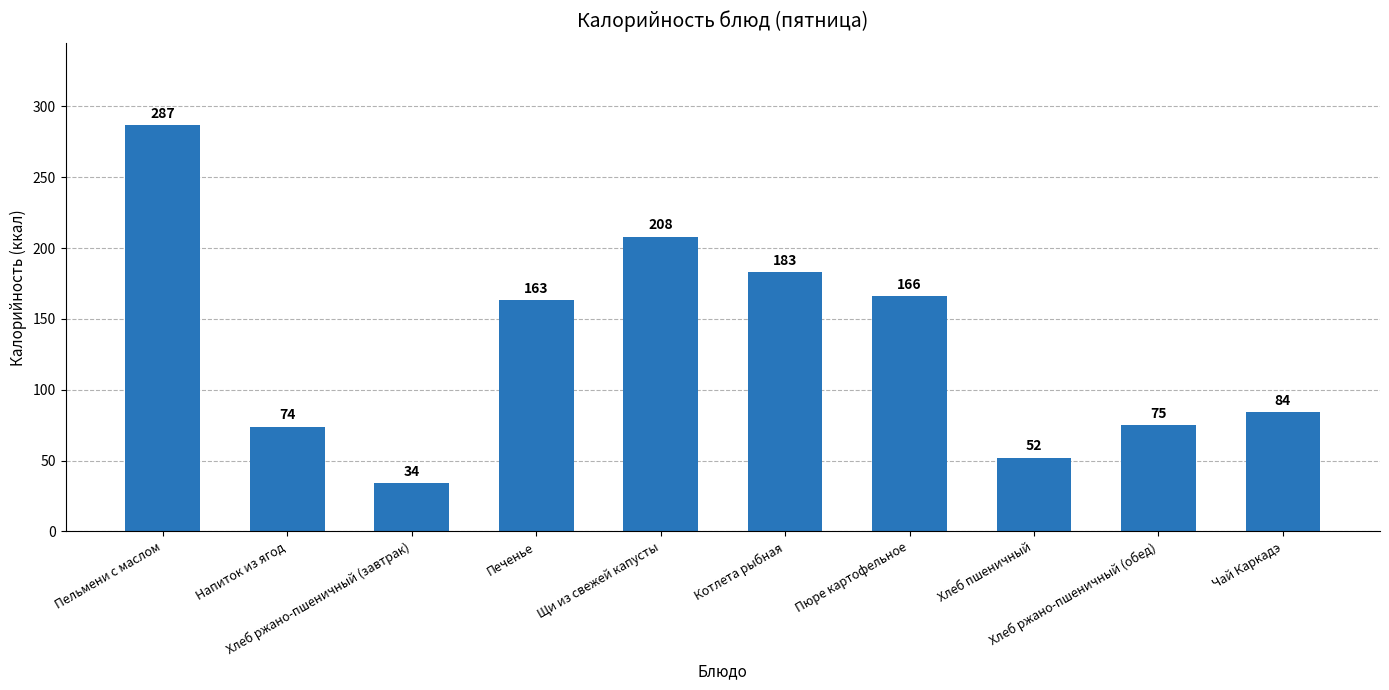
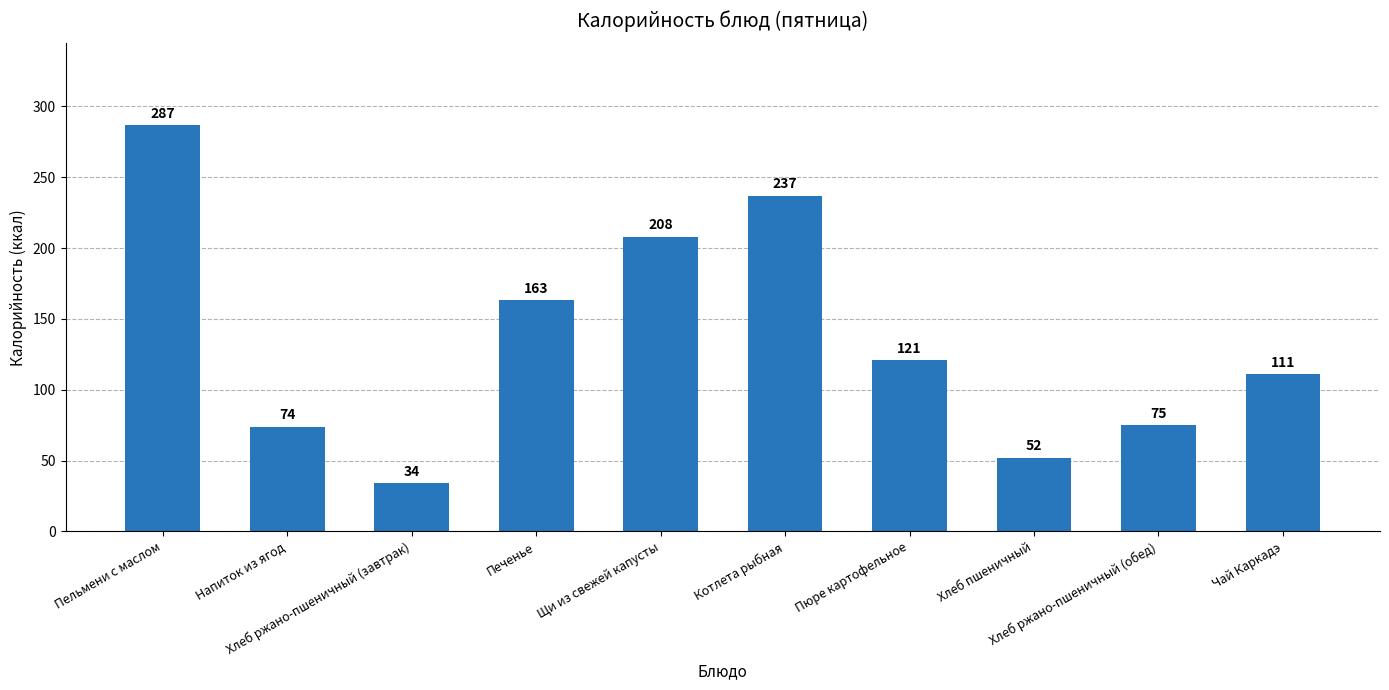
Котлета рыбная: 183 -> 237
Пюре картофельное: 166 -> 121
Чай Каркадэ: 84 -> 111
